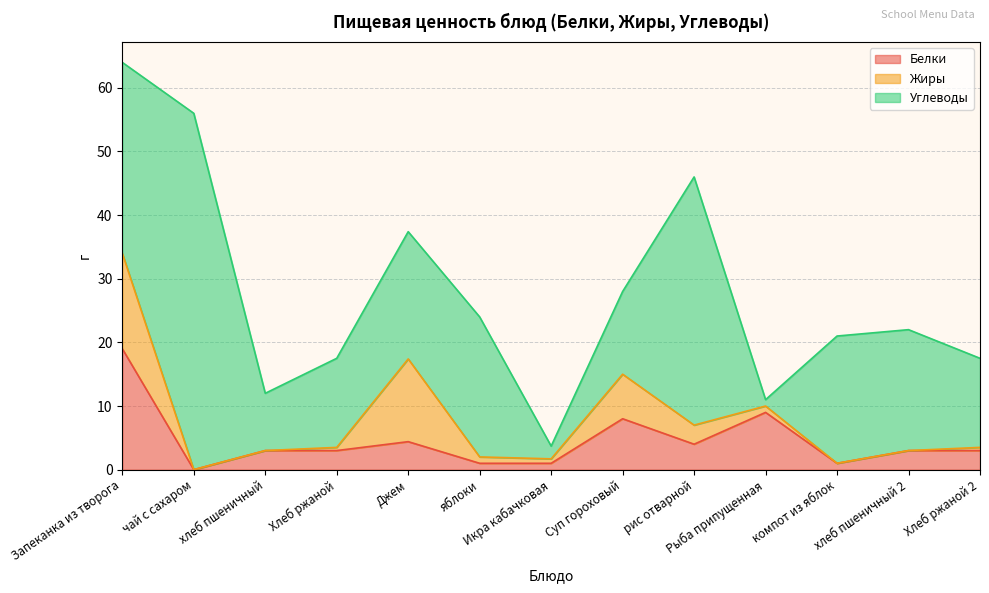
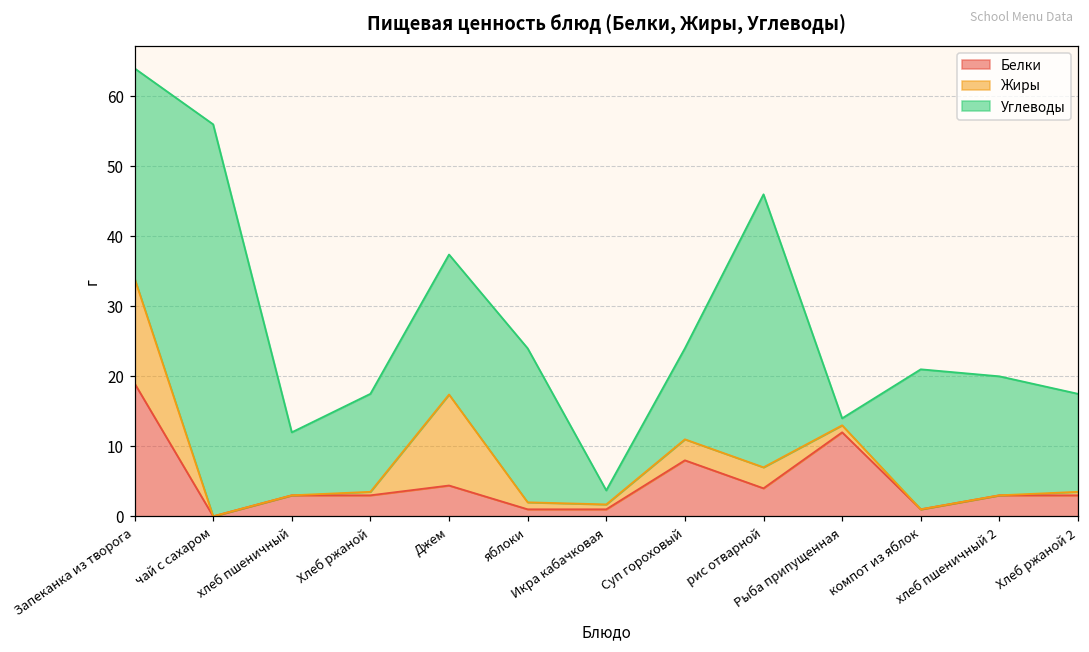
Жиры, Суп гороховый: 7 -> 3
Белки, Рыба припущенная: 9 -> 12
Углеводы, хлеб пшеничный 2: 19 -> 17
